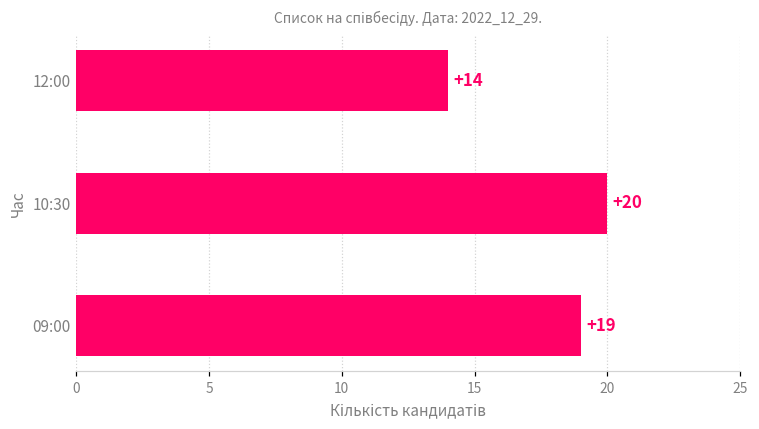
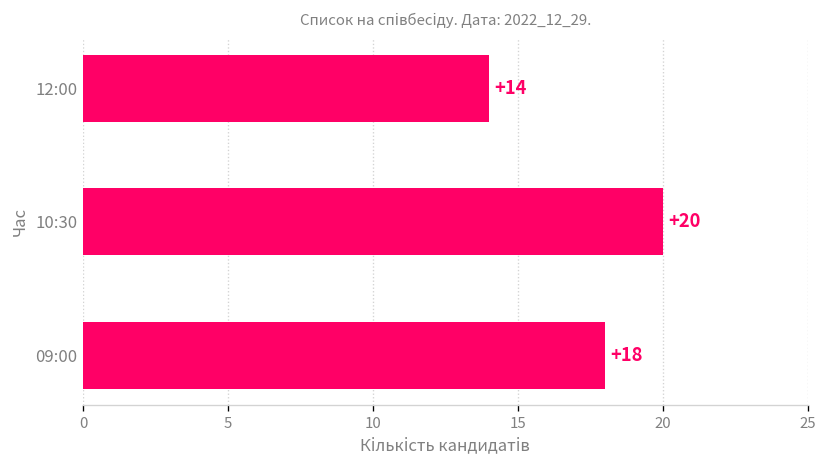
09:00: +19 -> +18
